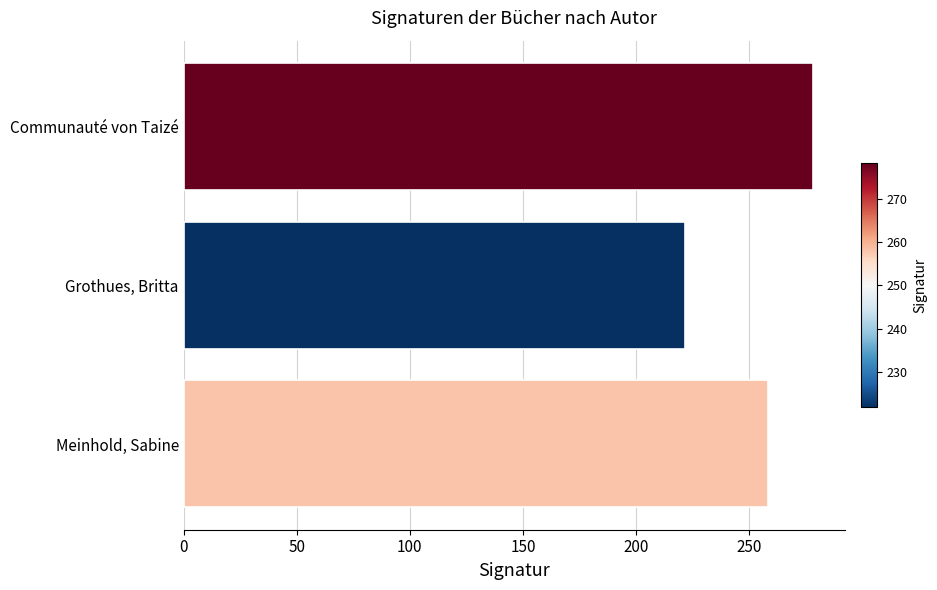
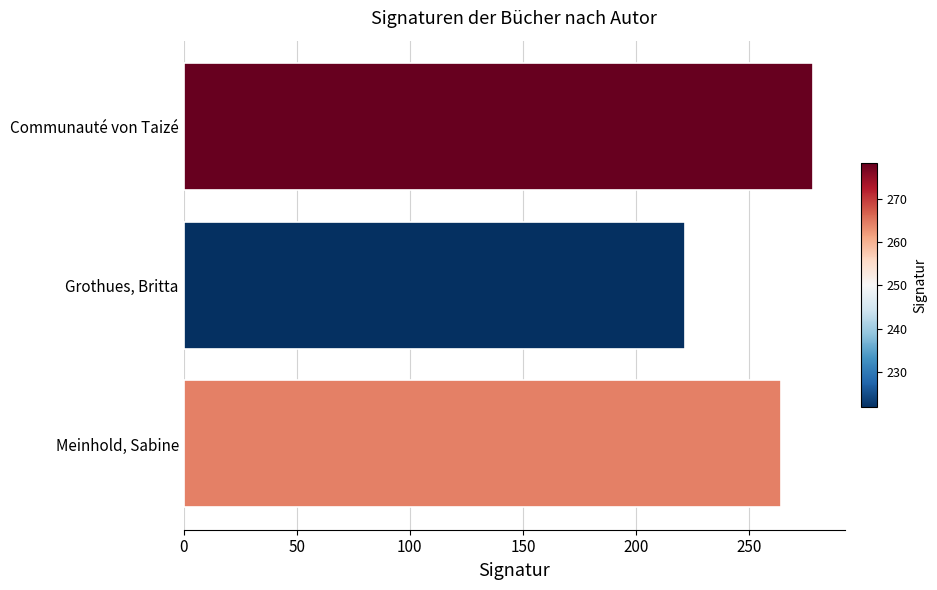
Meinhold, Sabine: 258 -> 264
